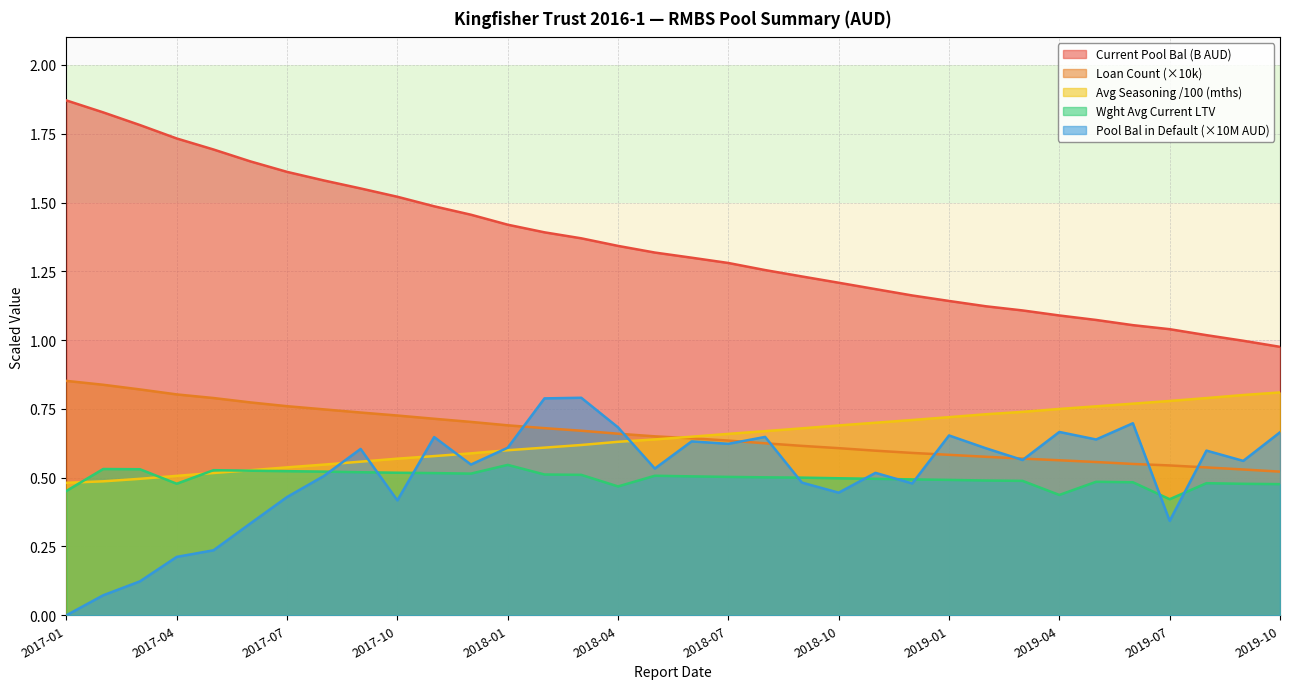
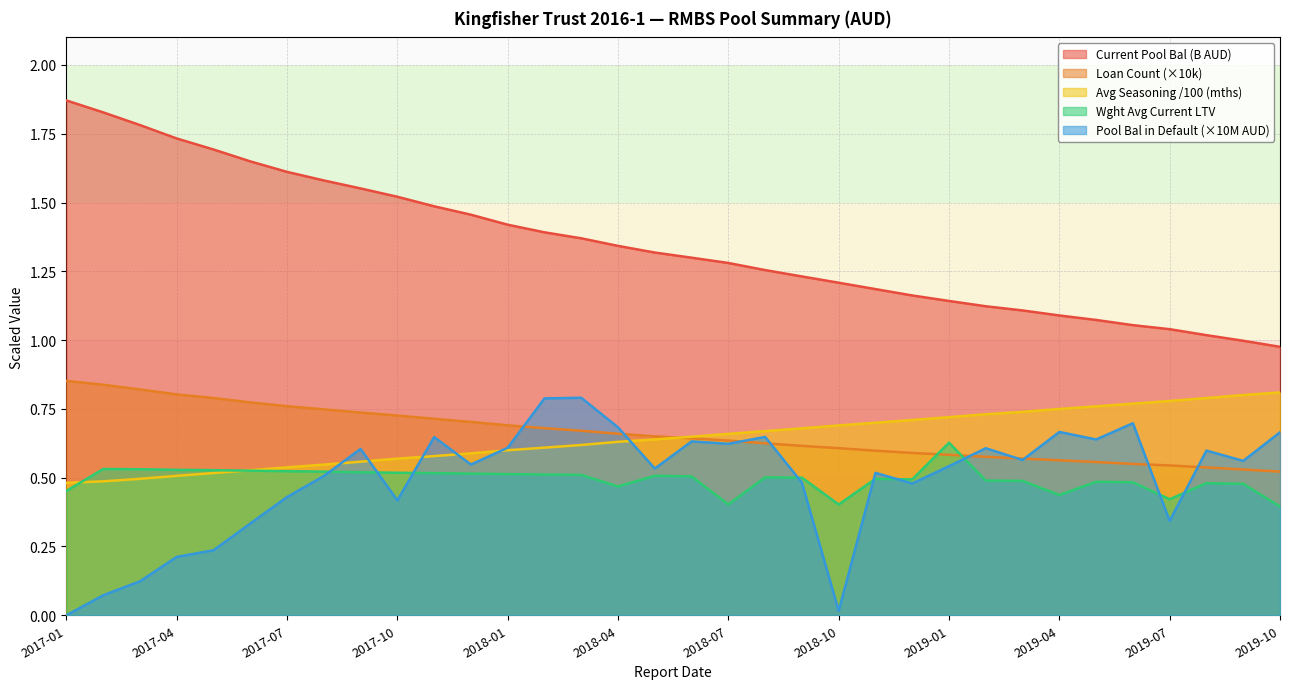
Wght Avg Current LTV, 2017-04: 0.48 -> 0.53
Wght Avg Current LTV, 2018-01: 0.55 -> 0.51
Wght Avg Current LTV, 2018-07: 0.50 -> 0.40
Wght Avg Current LTV, 2018-10: 0.50 -> 0.40
Pool Bal in Default (×10M AUD), 2018-10: 0.45 -> 0.02
Wght Avg Current LTV, 2019-01: 0.49 -> 0.63
Pool Bal in Default (×10M AUD), 2019-01: 0.65 -> 0.54
Wght Avg Current LTV, 2019-10: 0.48 -> 0.40
